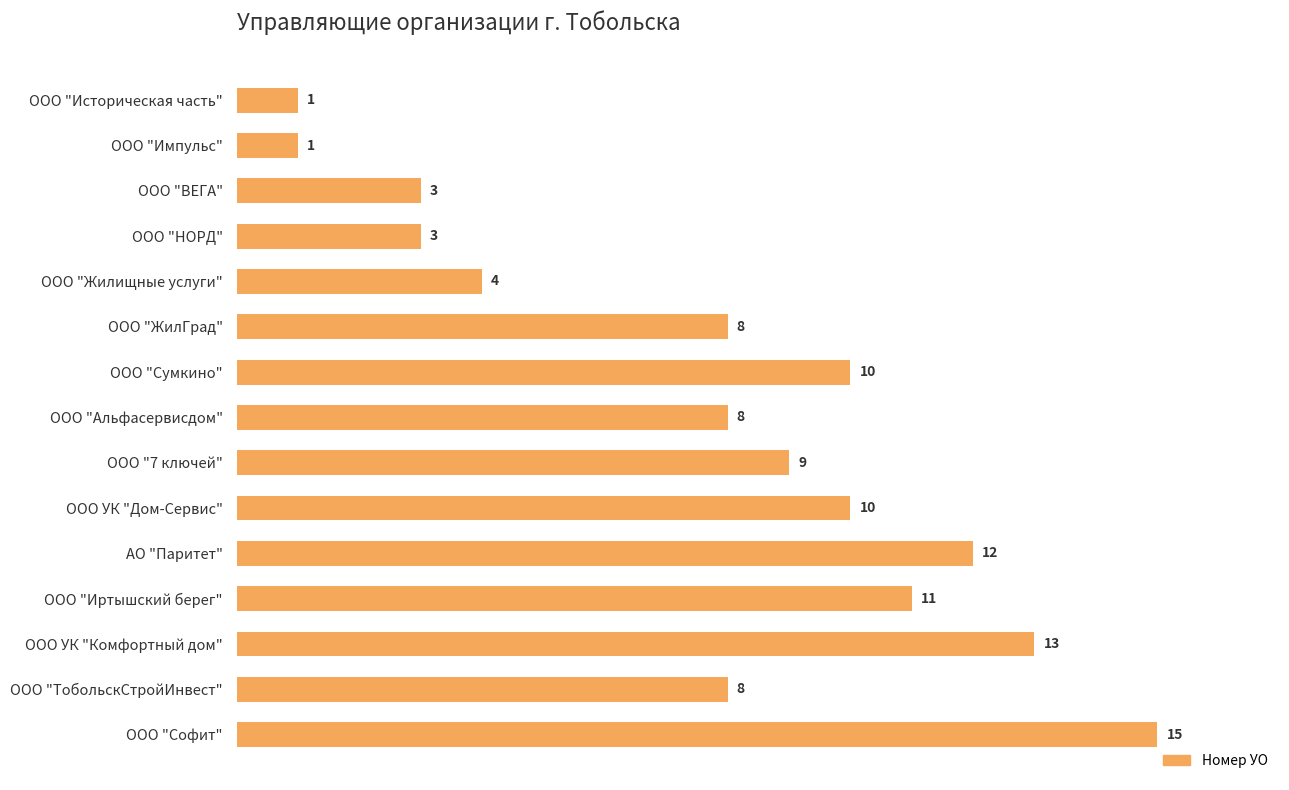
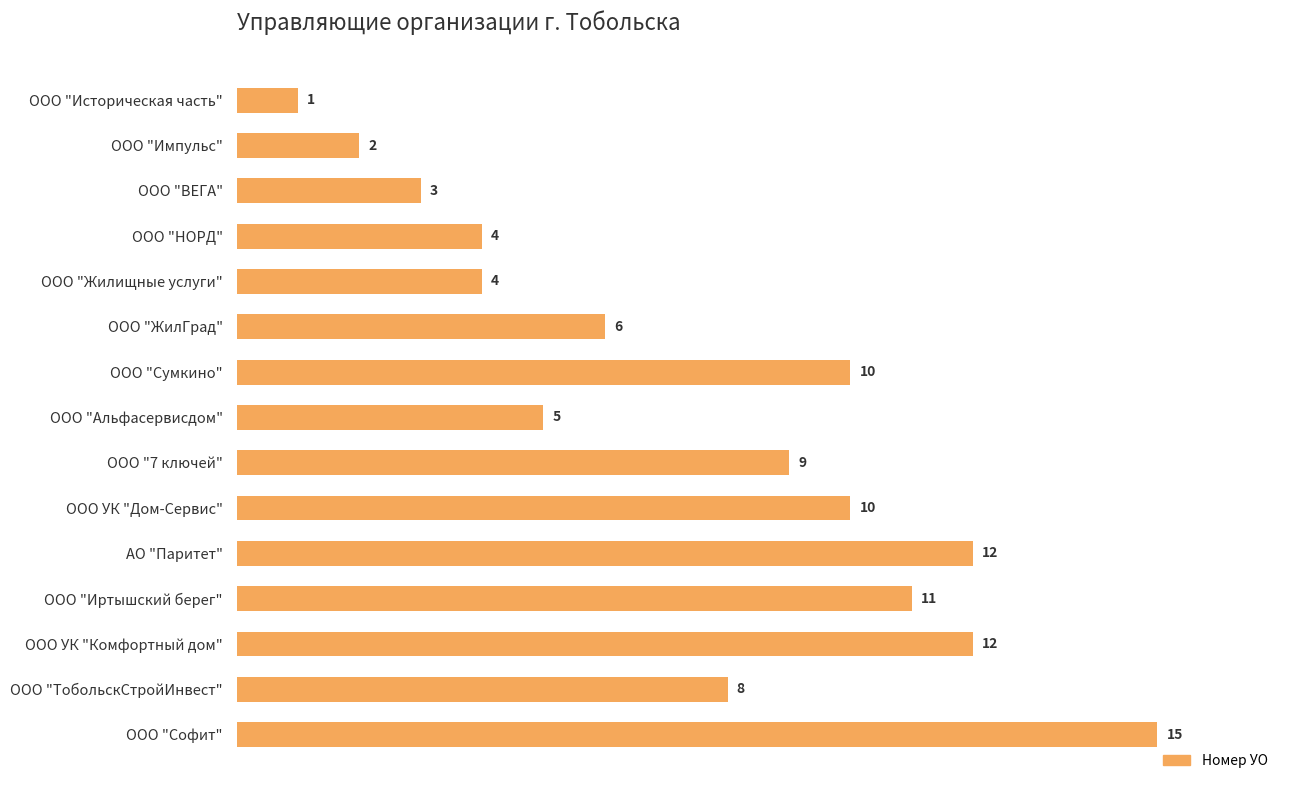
ООО "Импульс": 1 -> 2
ООО "НОРД": 3 -> 4
ООО "ЖилГрад": 8 -> 6
ООО "Альфасервисдом": 8 -> 5
ООО УК "Комфортный дом": 13 -> 12
